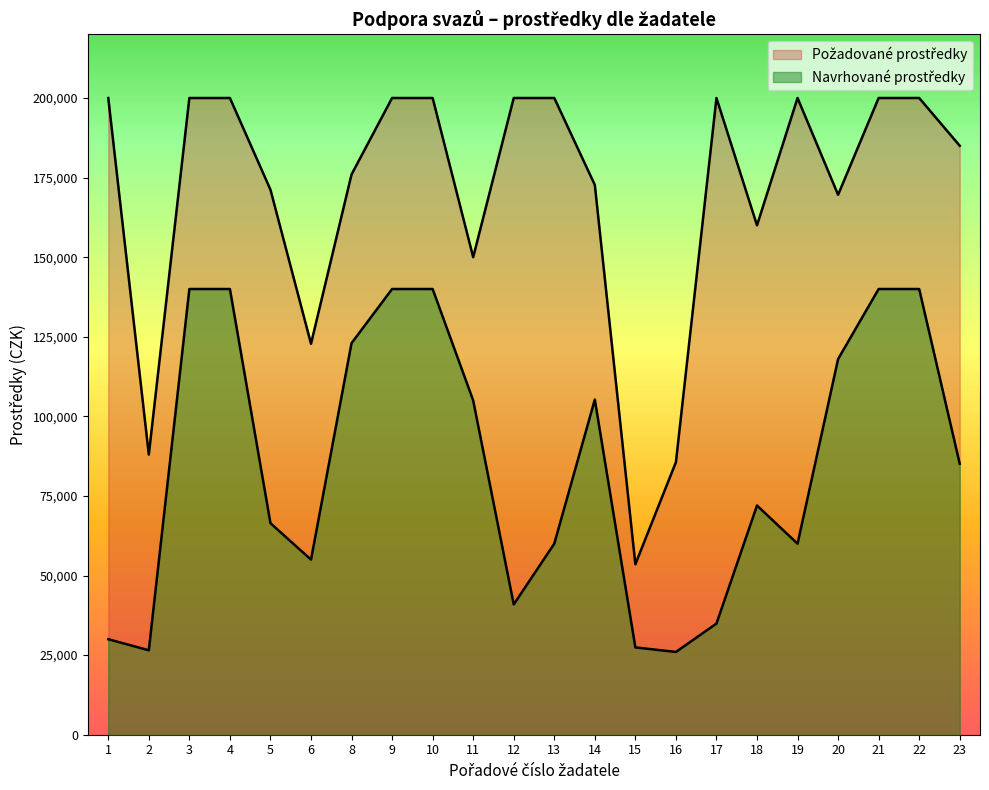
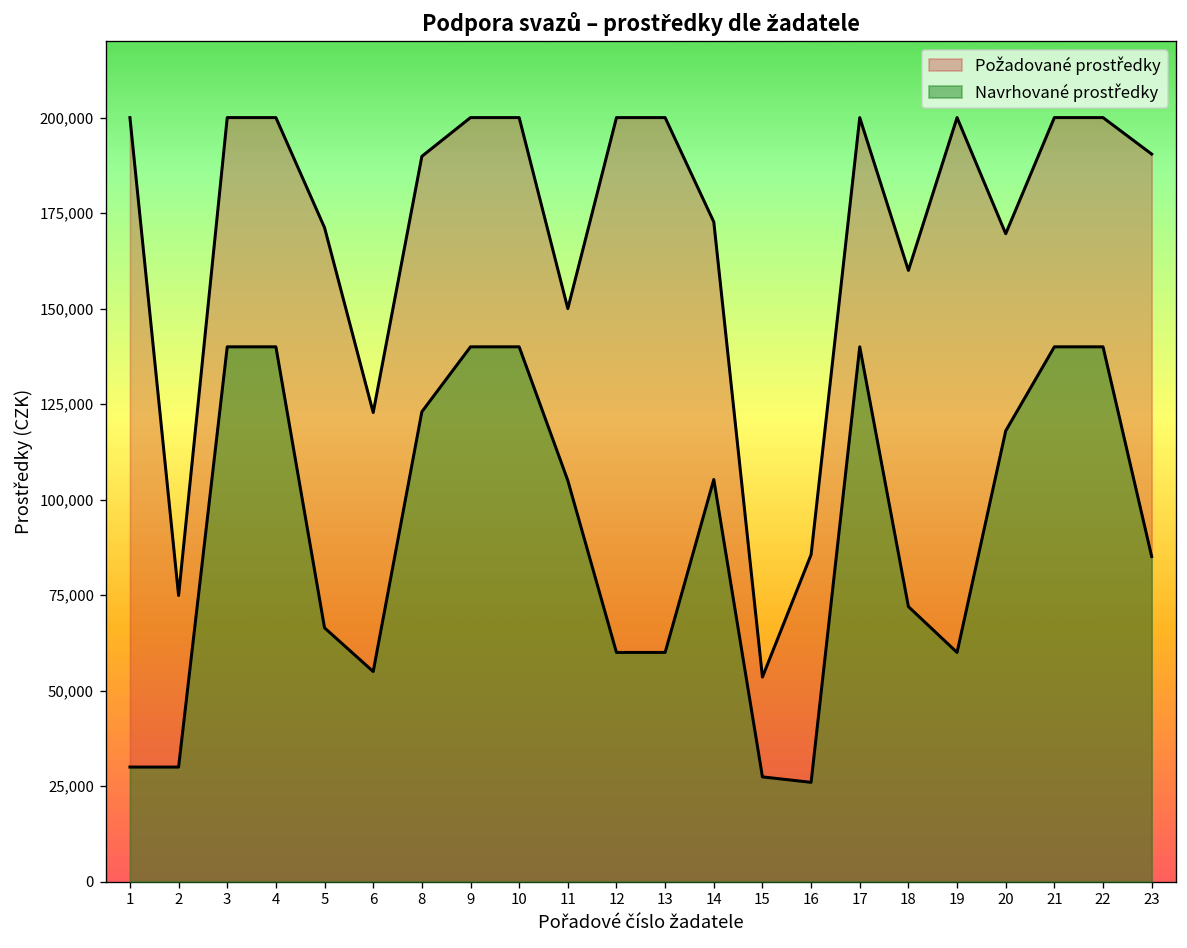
Požadované prostředky, 2: 88,000 -> 75,000
Navrhované prostředky, 2: 27,000 -> 30,000
Požadované prostředky, 8: 176,000 -> 190,000
Navrhované prostředky, 12: 41,000 -> 60,000
Navrhované prostředky, 17: 35,000 -> 140,000
Požadované prostředky, 23: 185,000 -> 190,000
